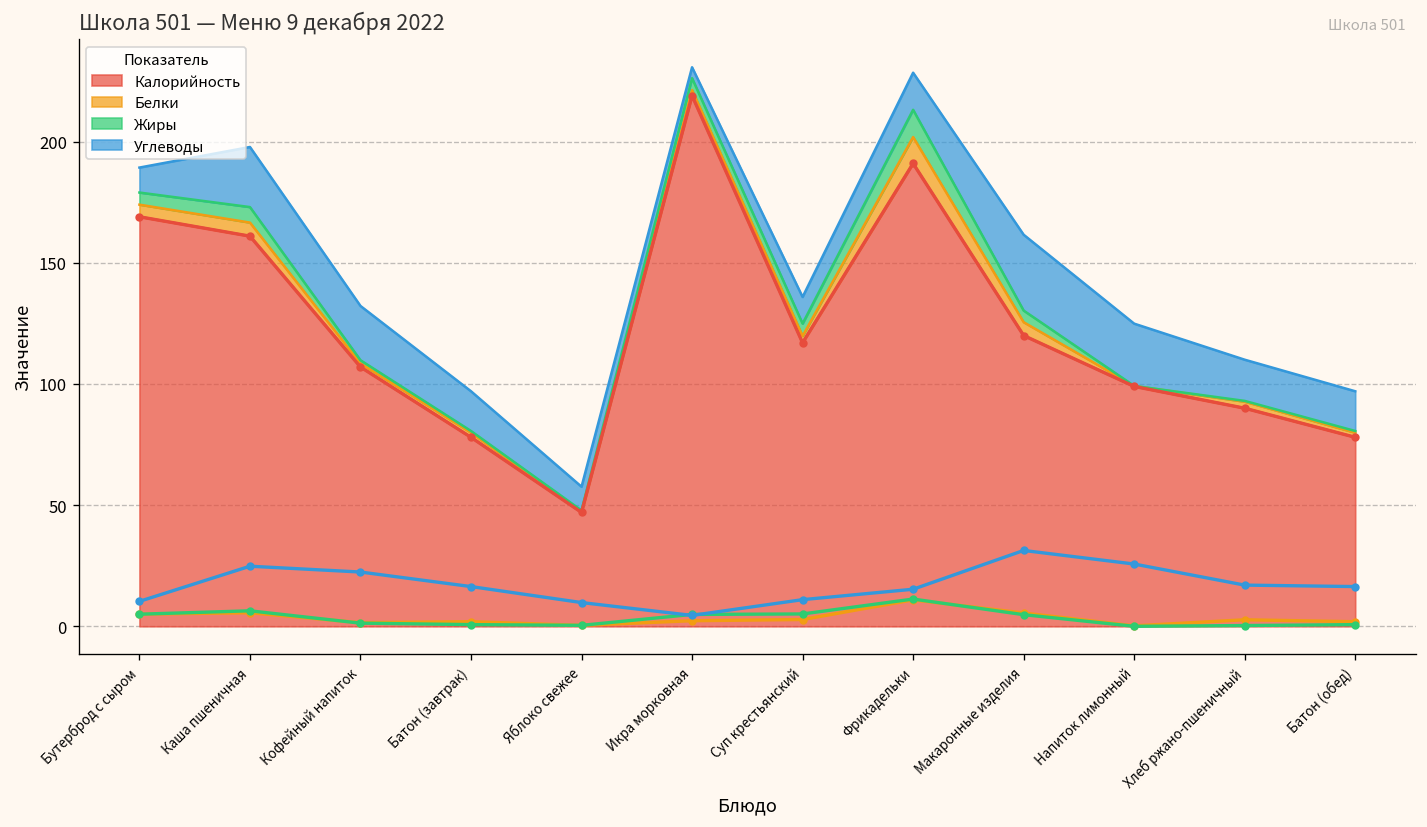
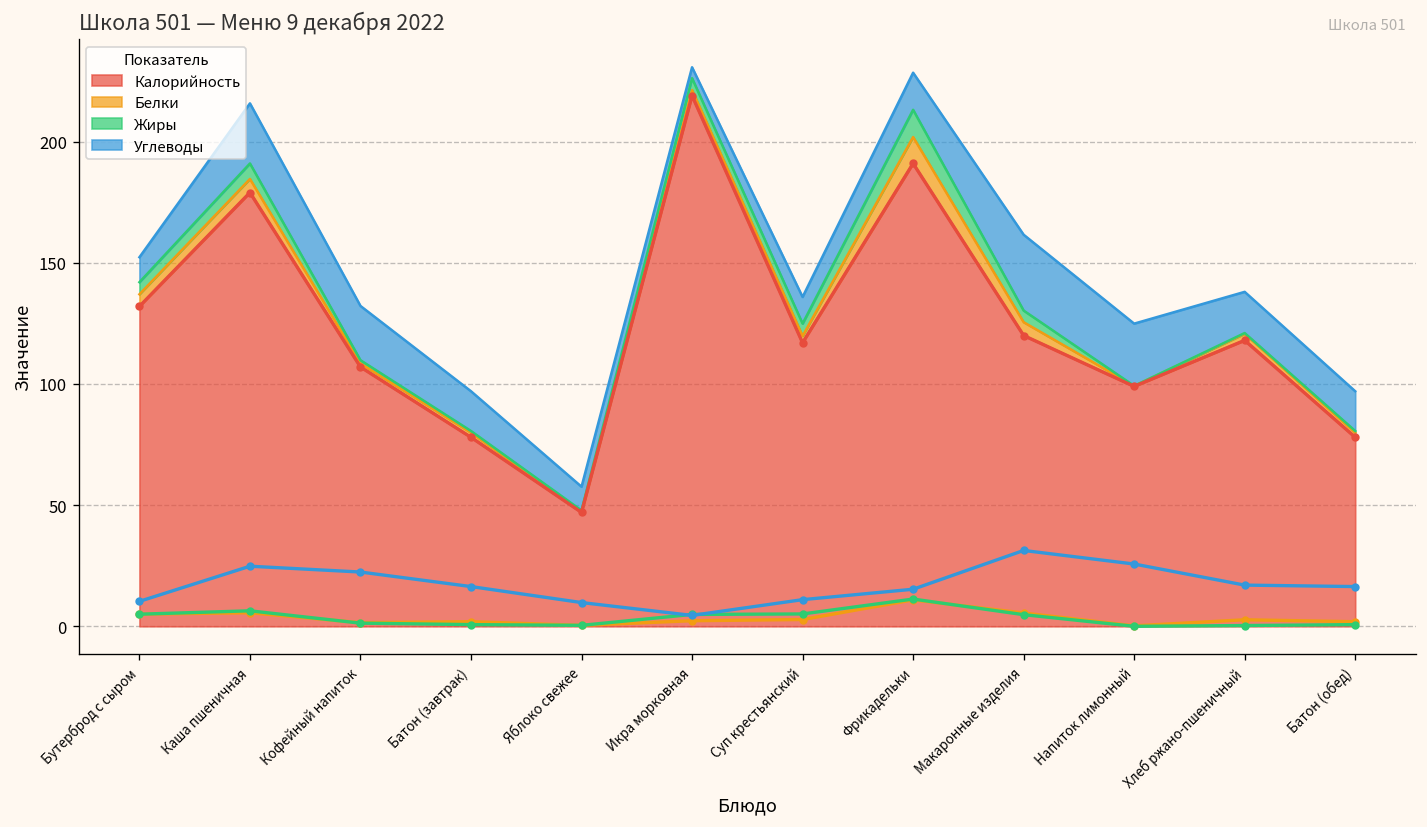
Калорийность, Бутерброд с сыром: 169 -> 132
Калорийность, Каша пшеничная: 161 -> 179
Калорийность, Хлеб ржано-пшеничный: 90 -> 118
